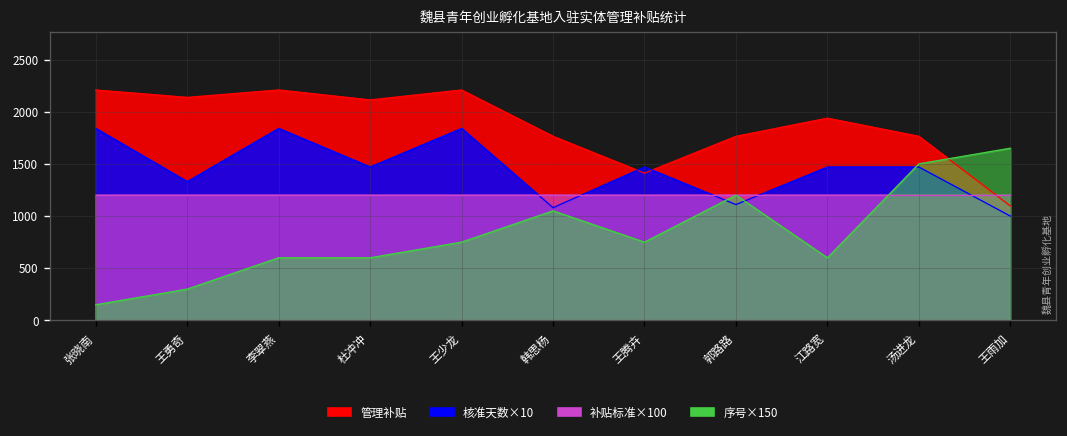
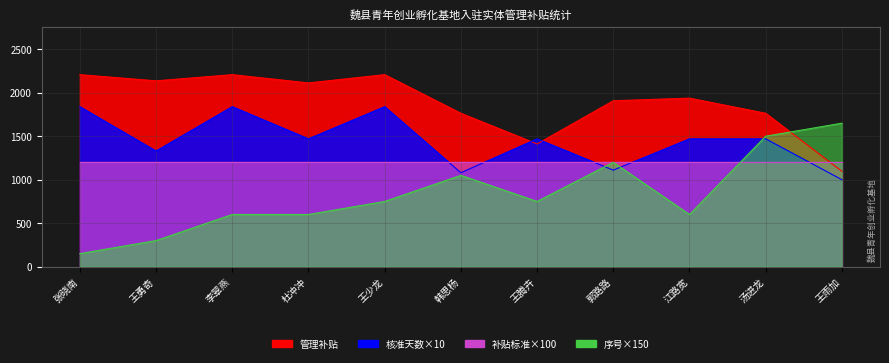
管理补贴, 郭路路: 1800 -> 1900
